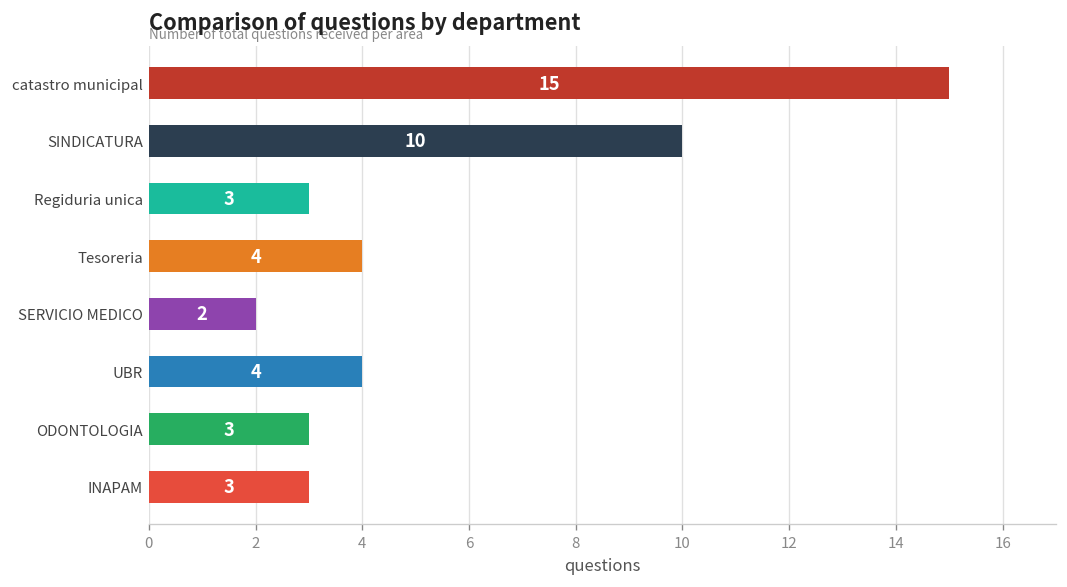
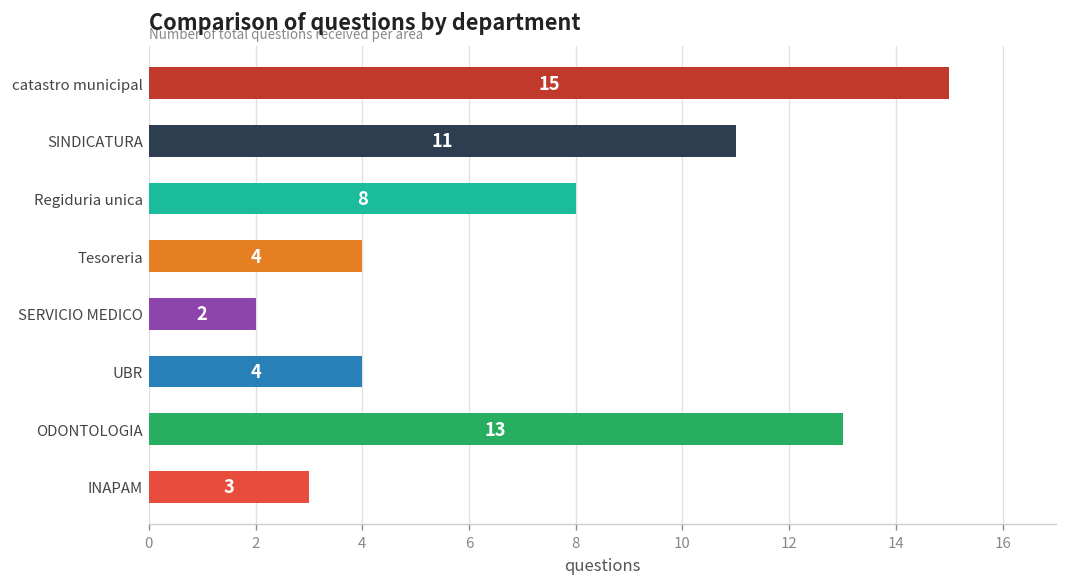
SINDICATURA: 10 -> 11
Regiduria unica: 3 -> 8
ODONTOLOGIA: 3 -> 13
